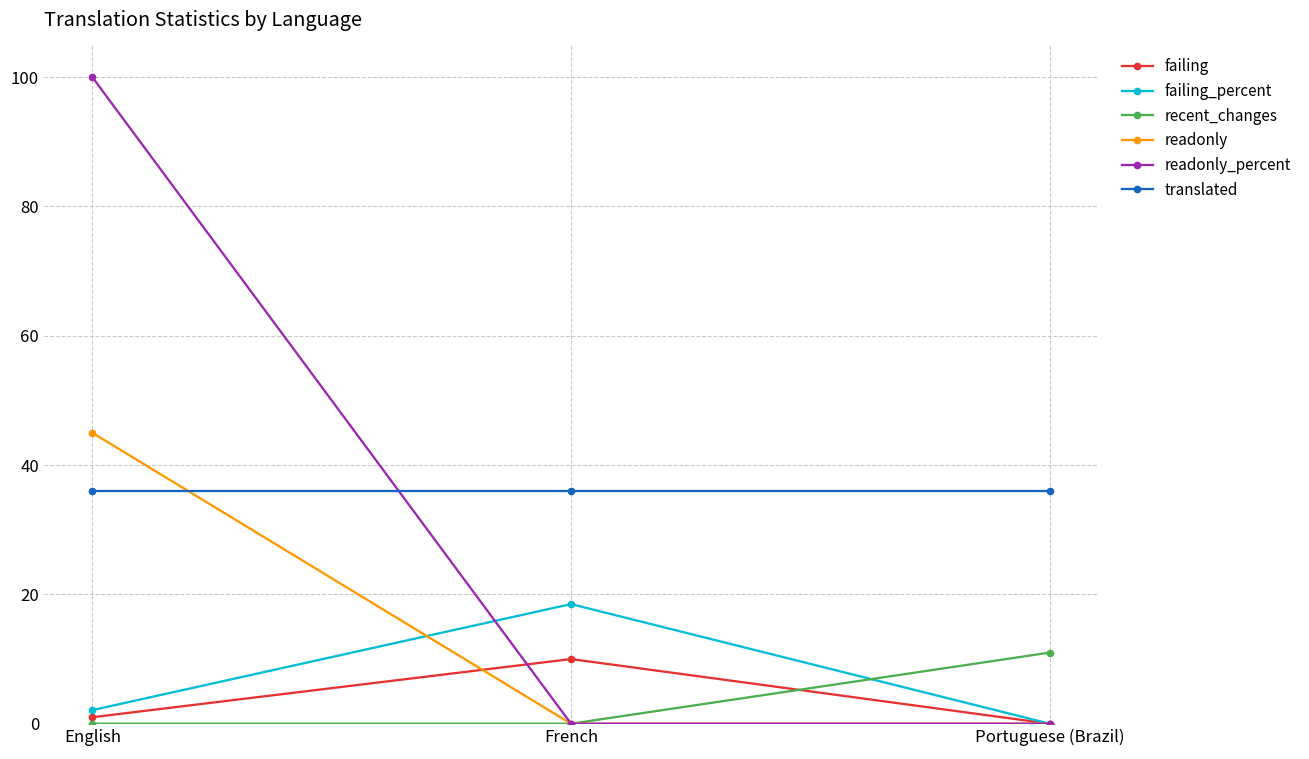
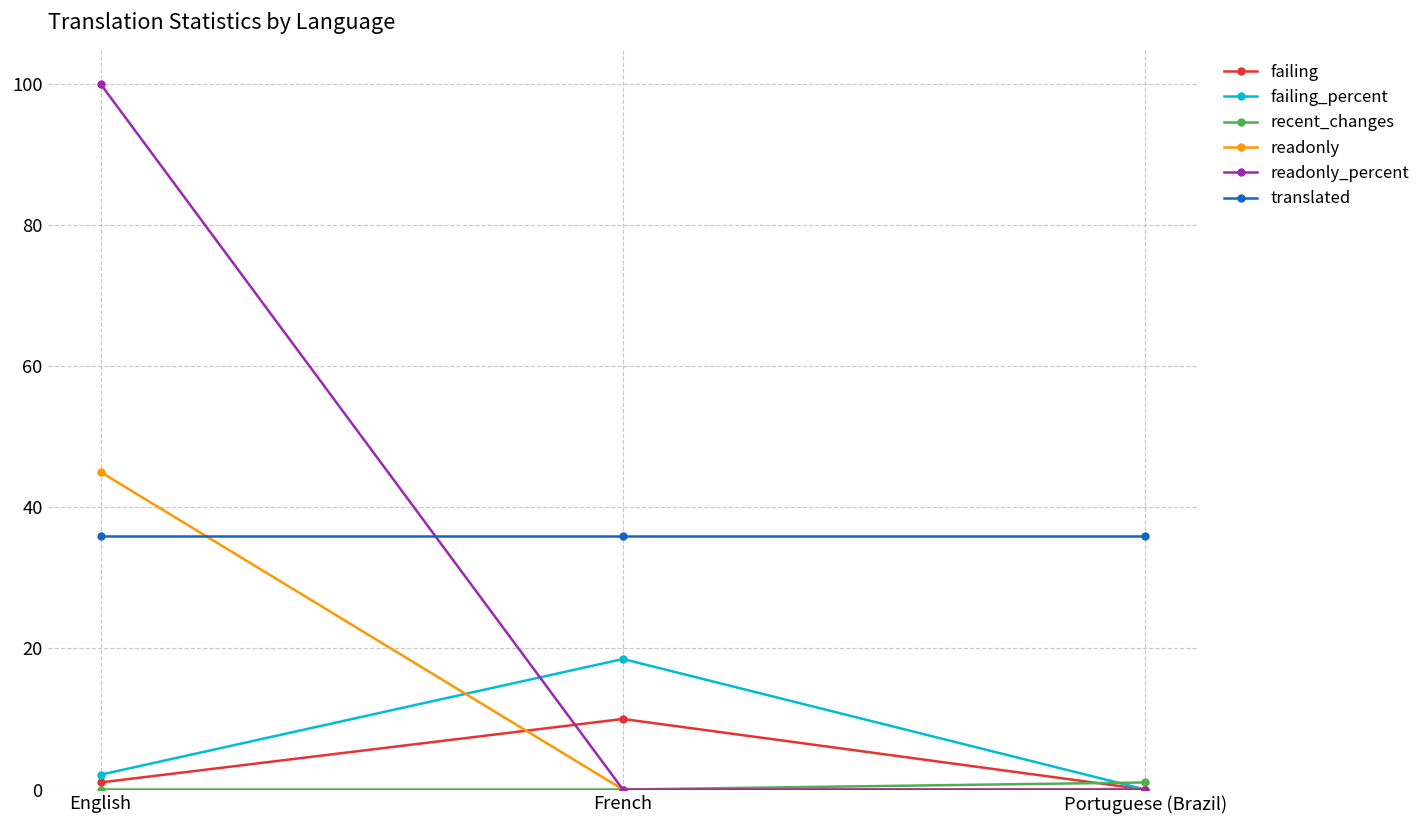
recent_changes, Portuguese (Brazil): 11 -> 1
